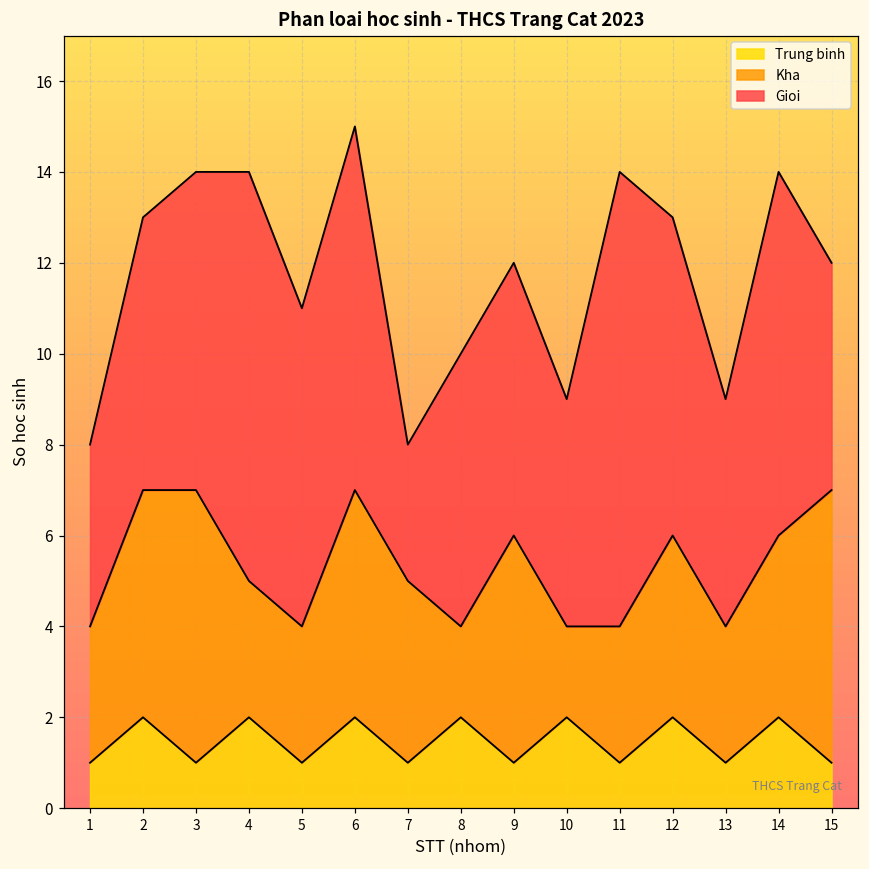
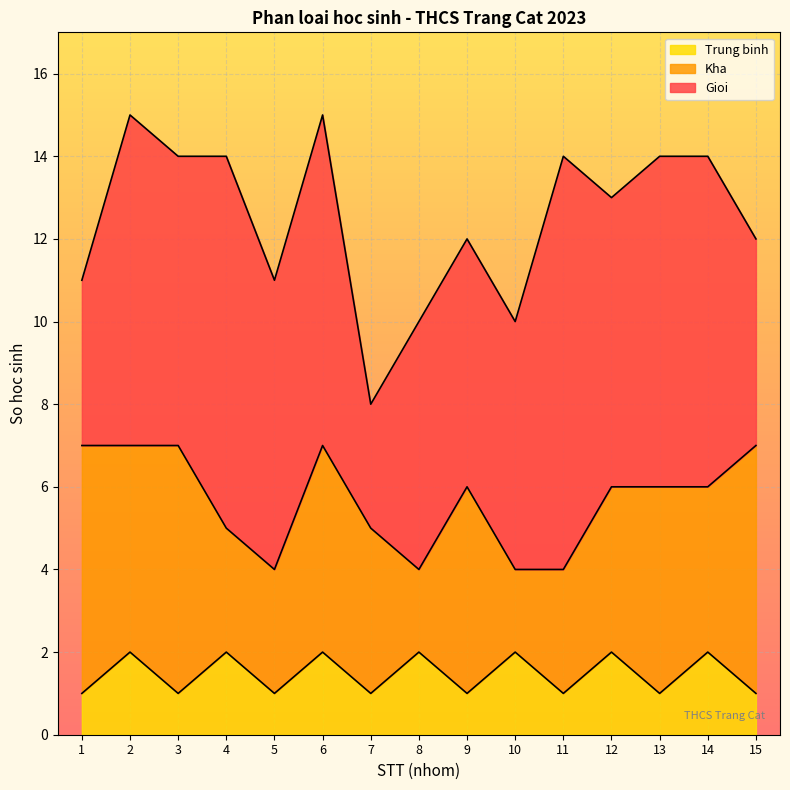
Kha, 1: 3 -> 6
Gioi, 2: 6 -> 8
Gioi, 10: 5 -> 6
Kha, 13: 3 -> 5
Gioi, 13: 5 -> 8
